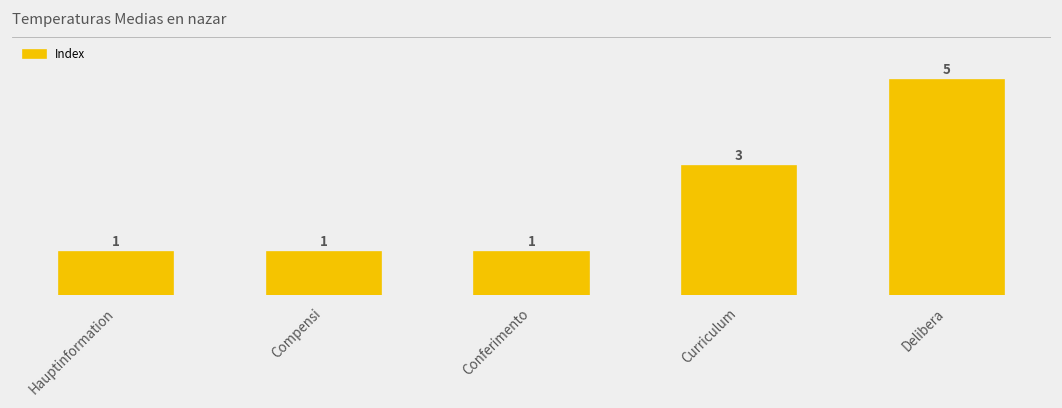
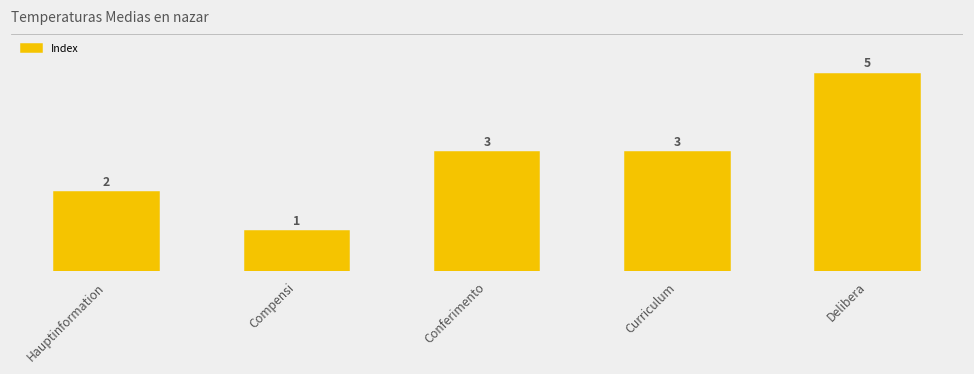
Hauptinformation: 1 -> 2
Conferimento: 1 -> 3
